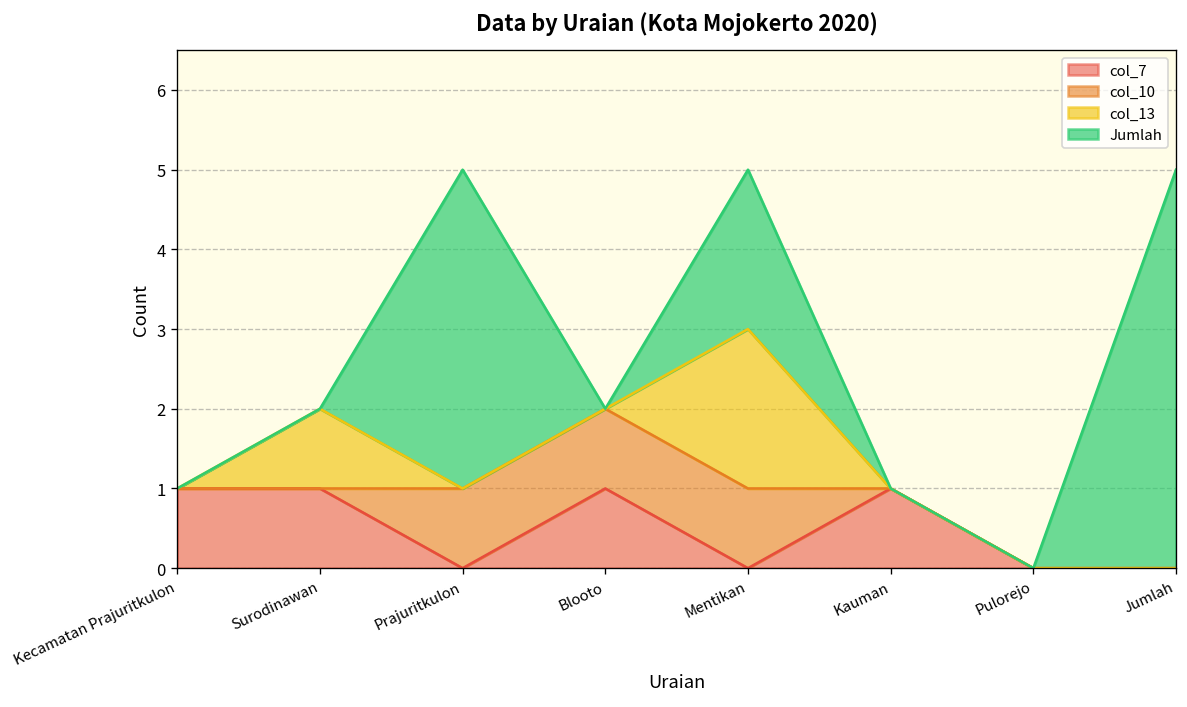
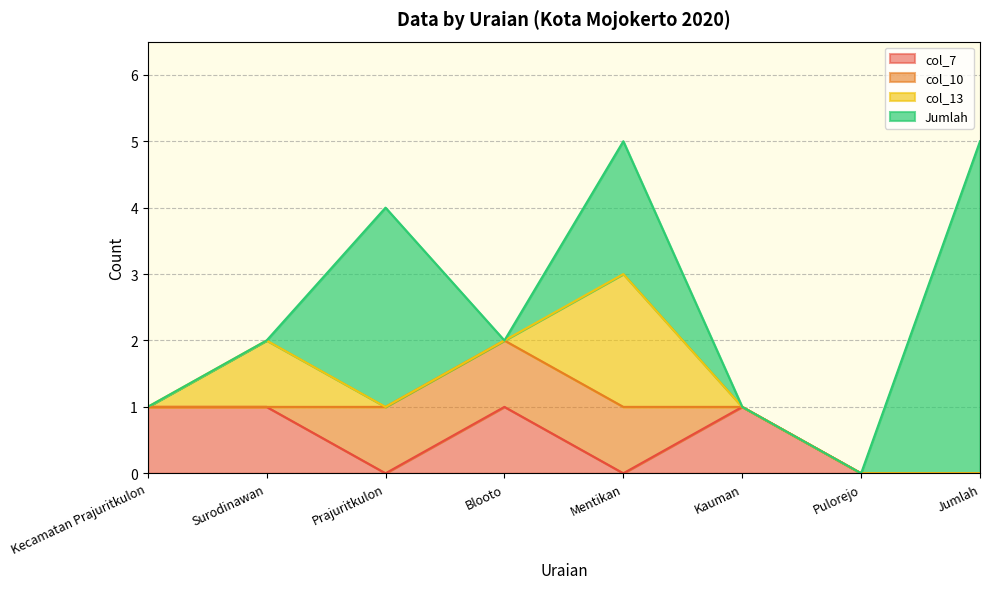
Jumlah, Prajuritkulon: 4 -> 3
